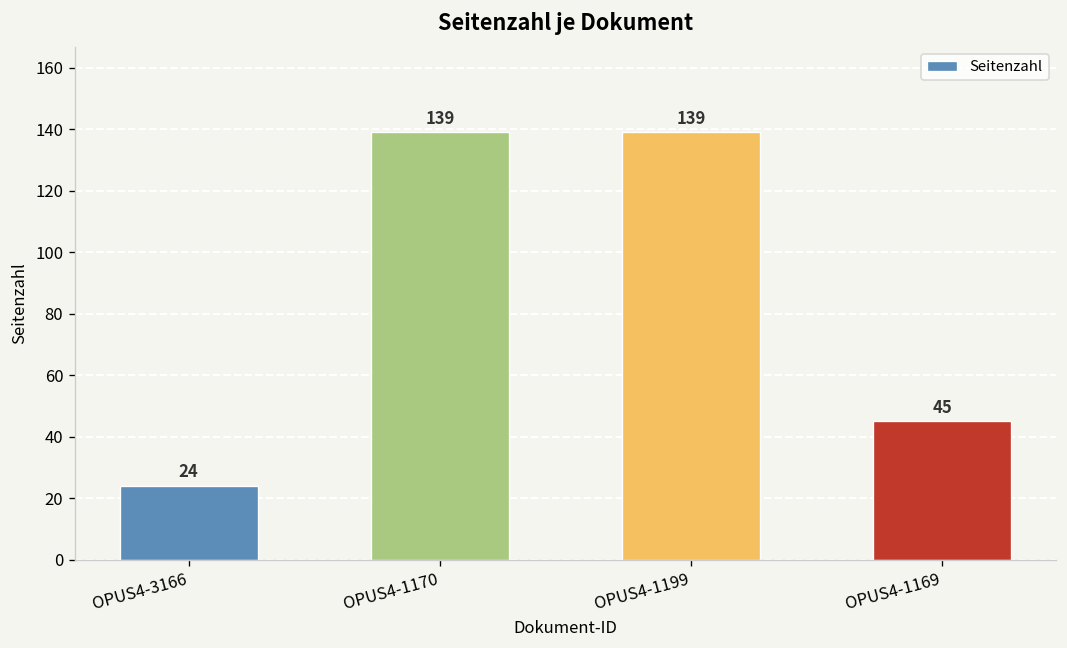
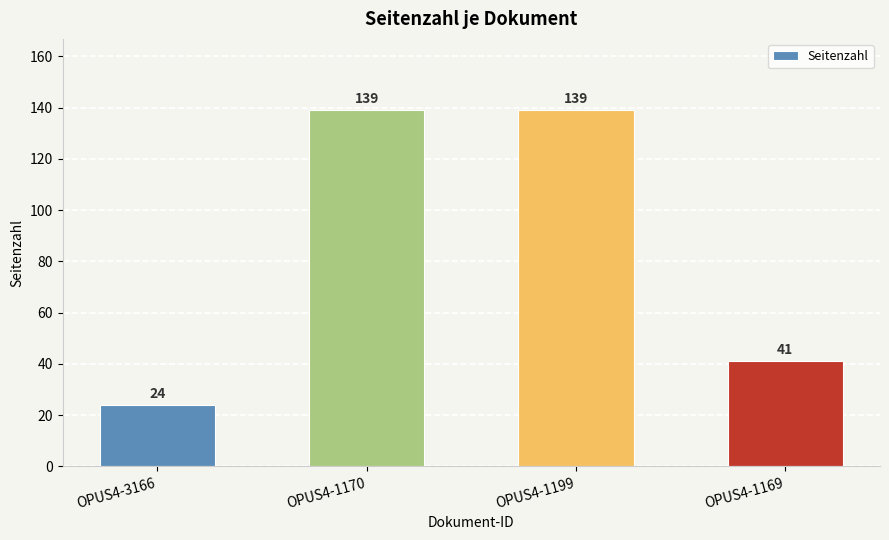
OPUS4-1169: 45 -> 41
